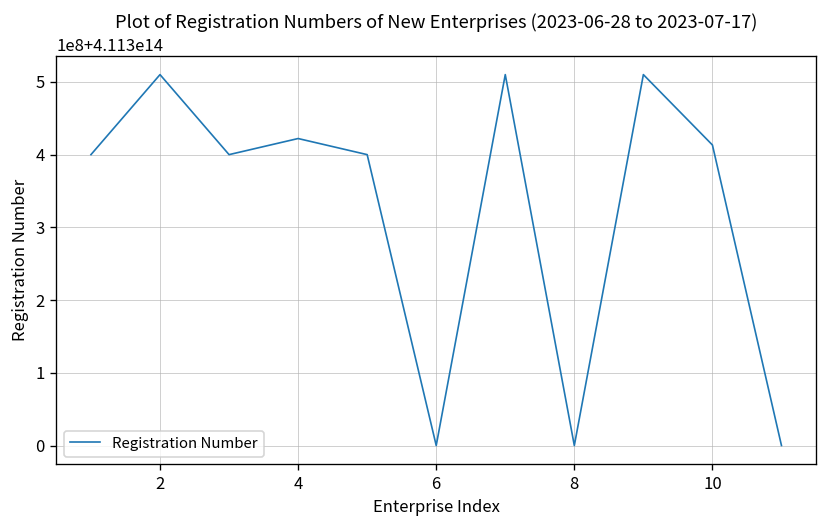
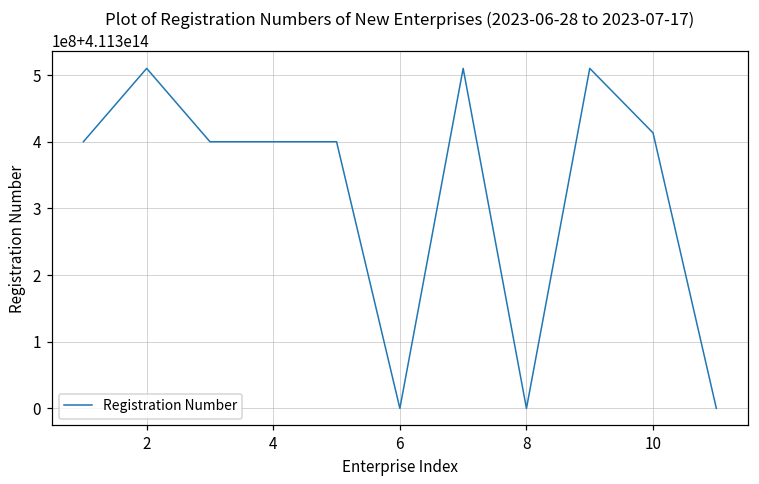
4: 411300420000000 -> 411300400000000
